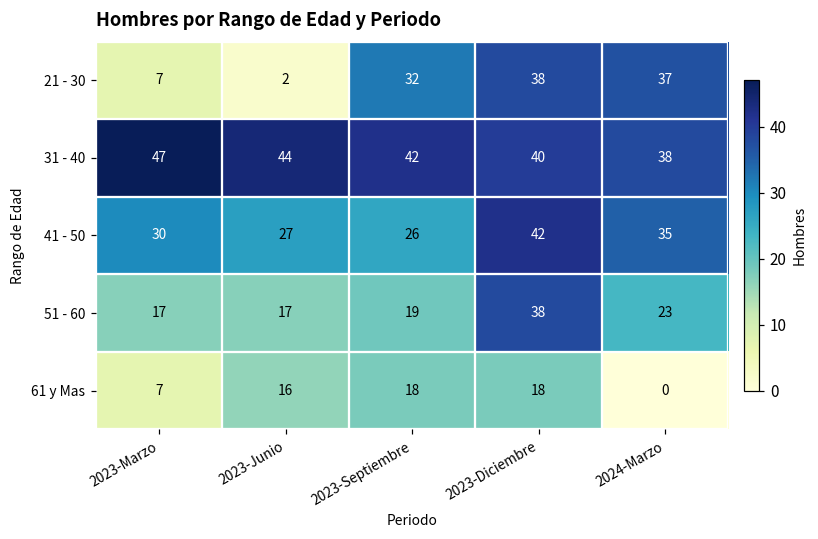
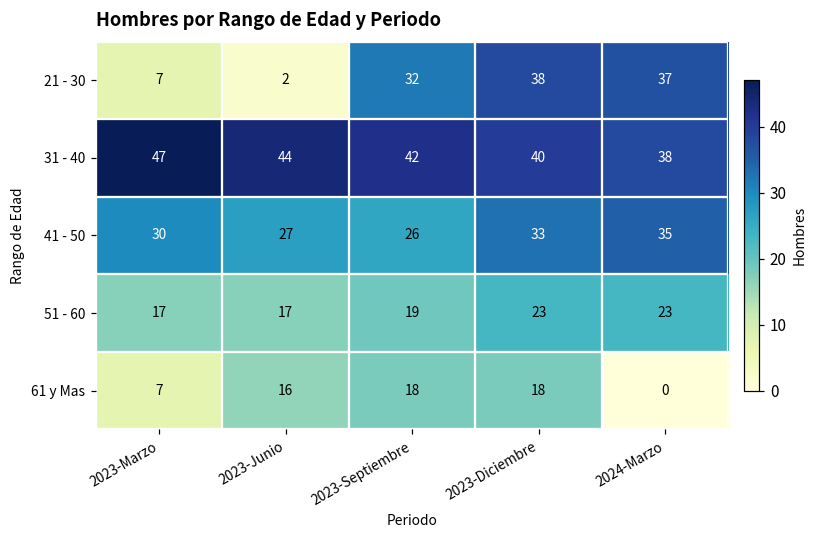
41 - 50, 2023-Diciembre: 42 -> 33
51 - 60, 2023-Diciembre: 38 -> 23
